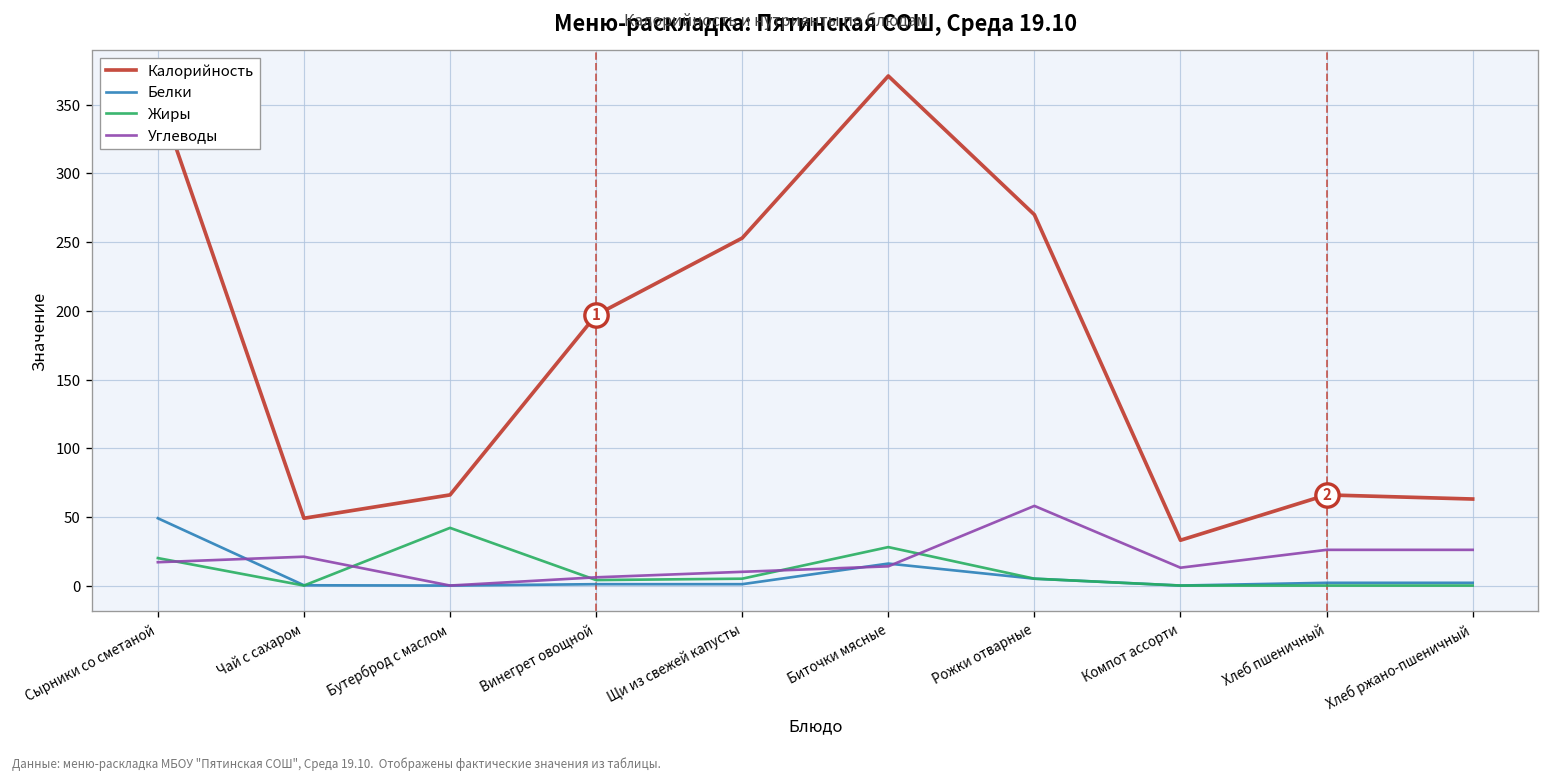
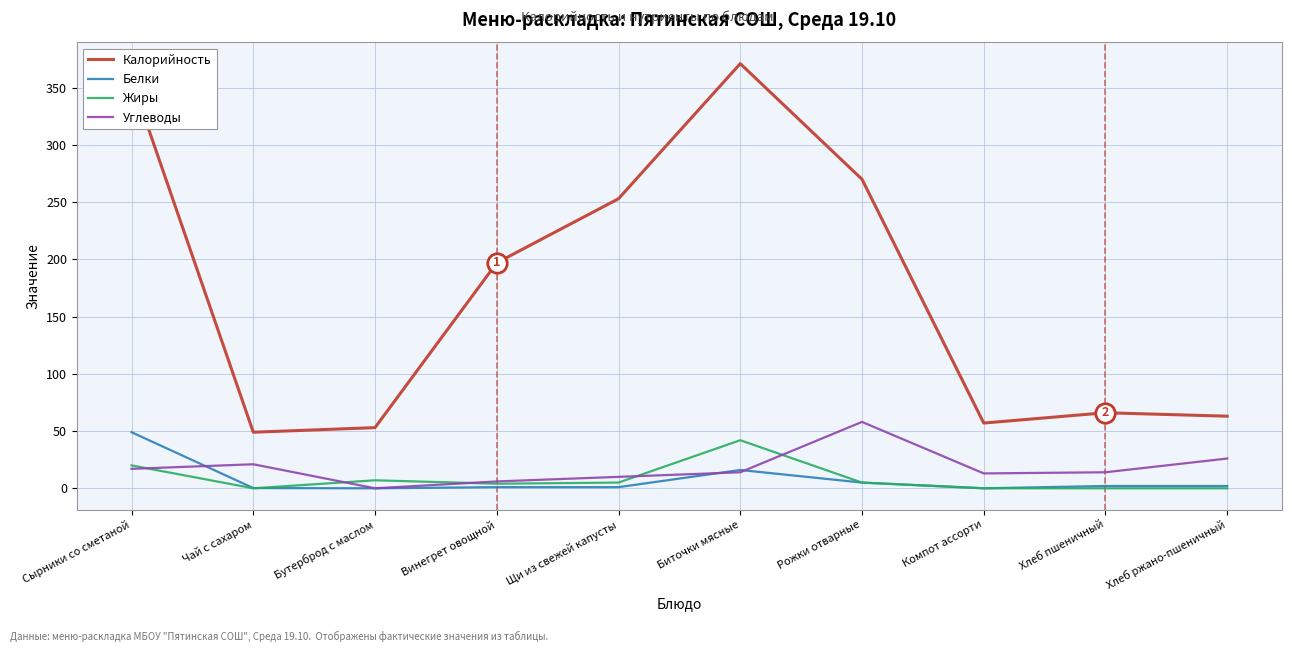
Калорийность, Бутерброд с маслом: 66 -> 53
Жиры, Бутерброд с маслом: 42 -> 7
Жиры, Биточки мясные: 28 -> 42
Калорийность, Компот ассорти: 33 -> 57
Углеводы, Хлеб пшеничный: 26 -> 14
